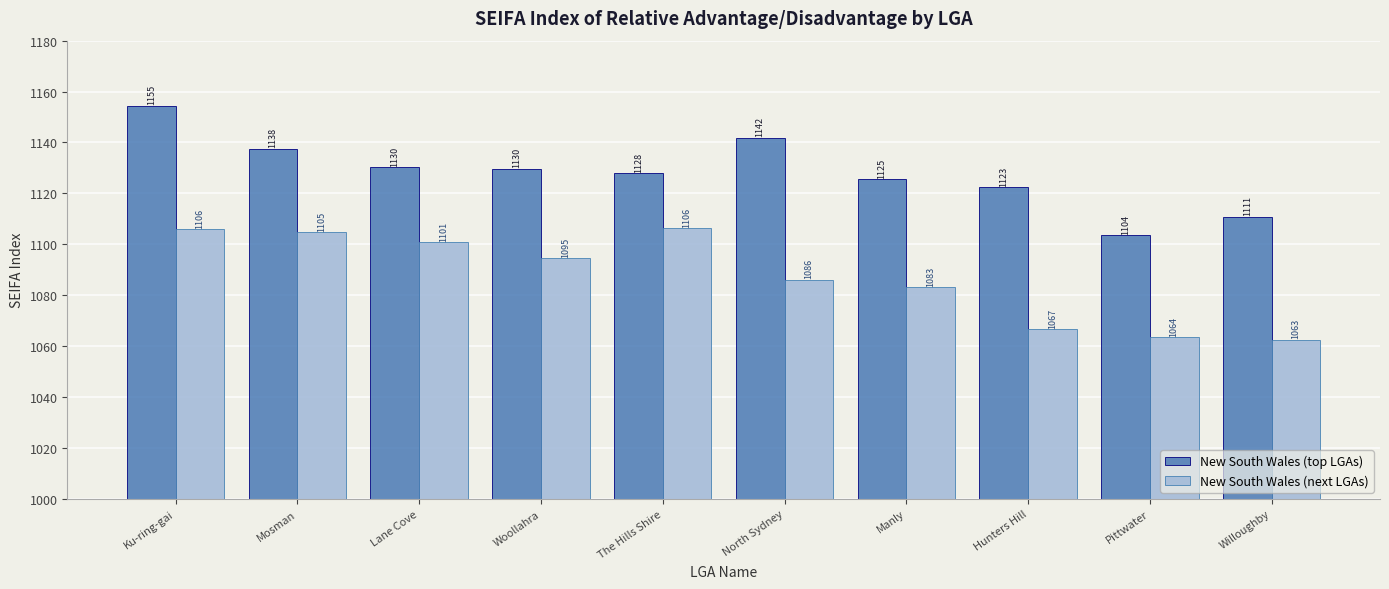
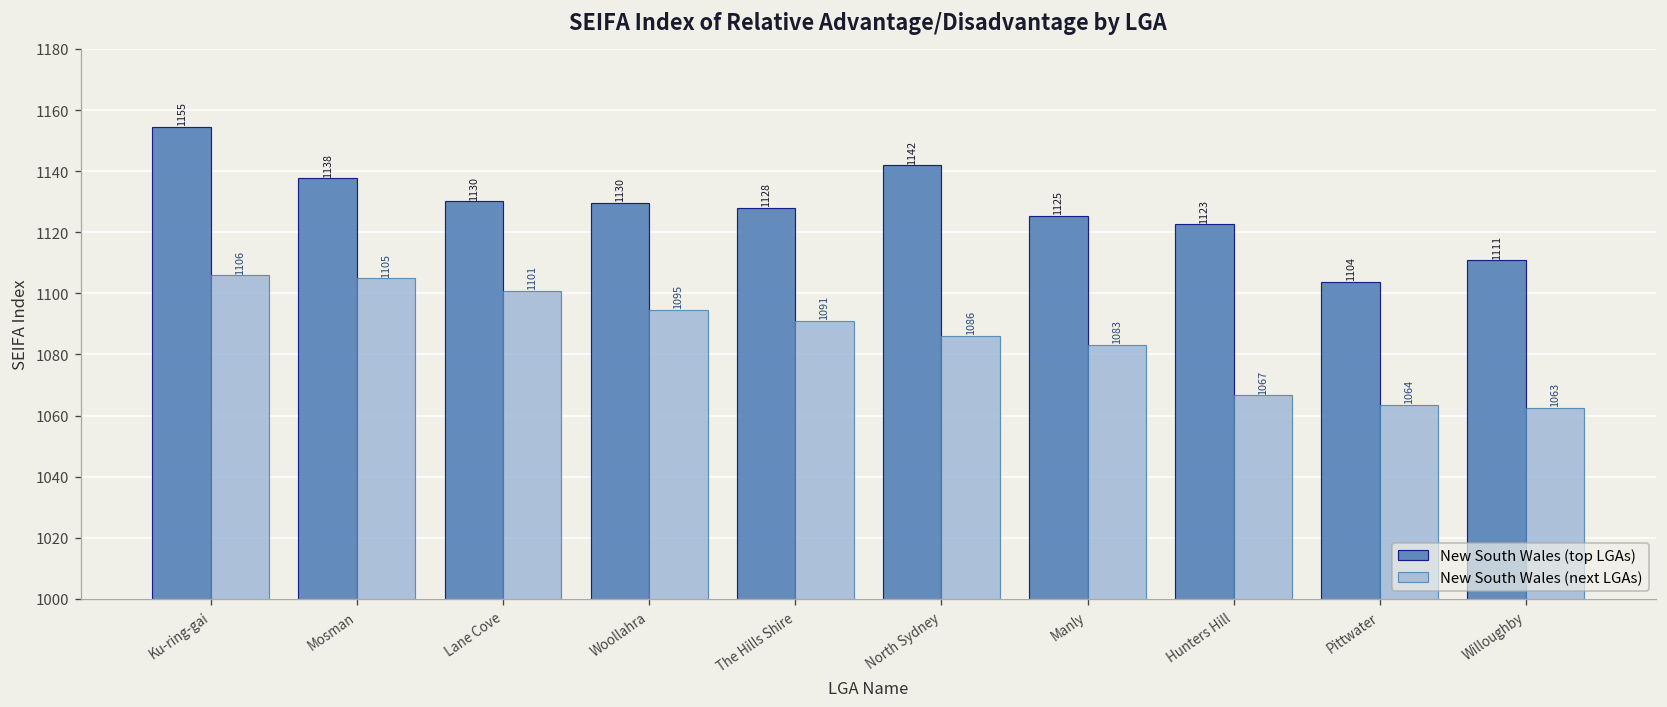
New South Wales (next LGAs), The Hills Shire: 1106 -> 1091
